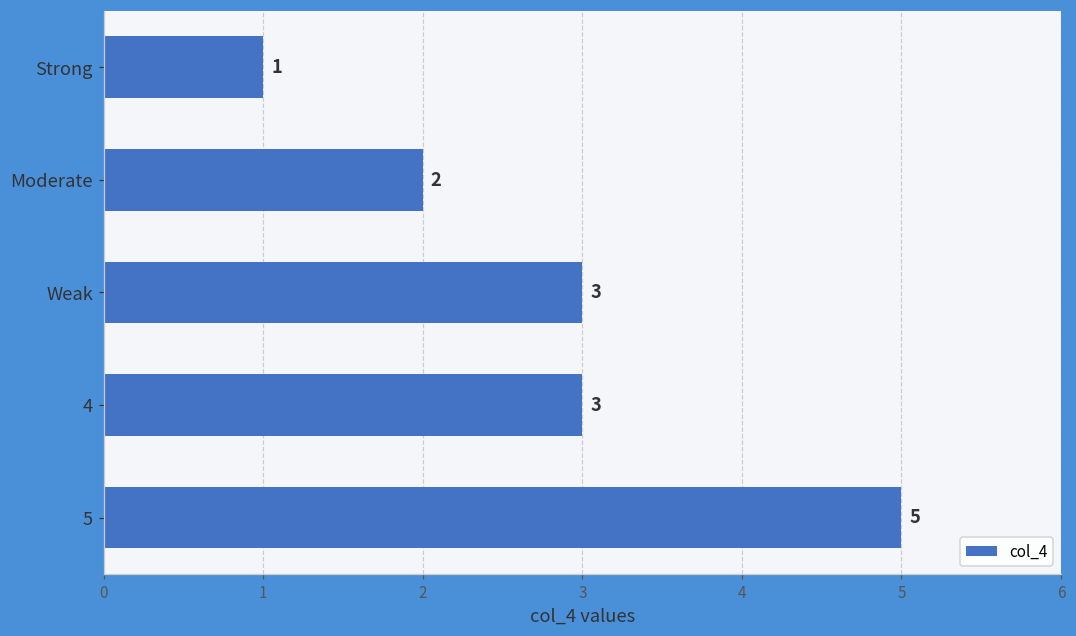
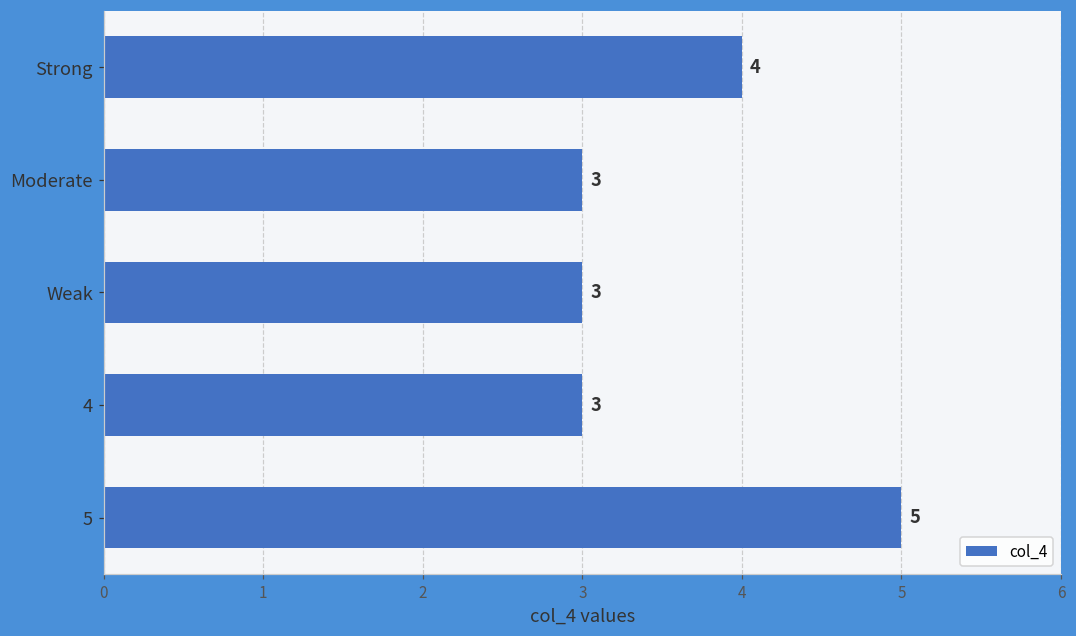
Strong: 1 -> 4
Moderate: 2 -> 3
